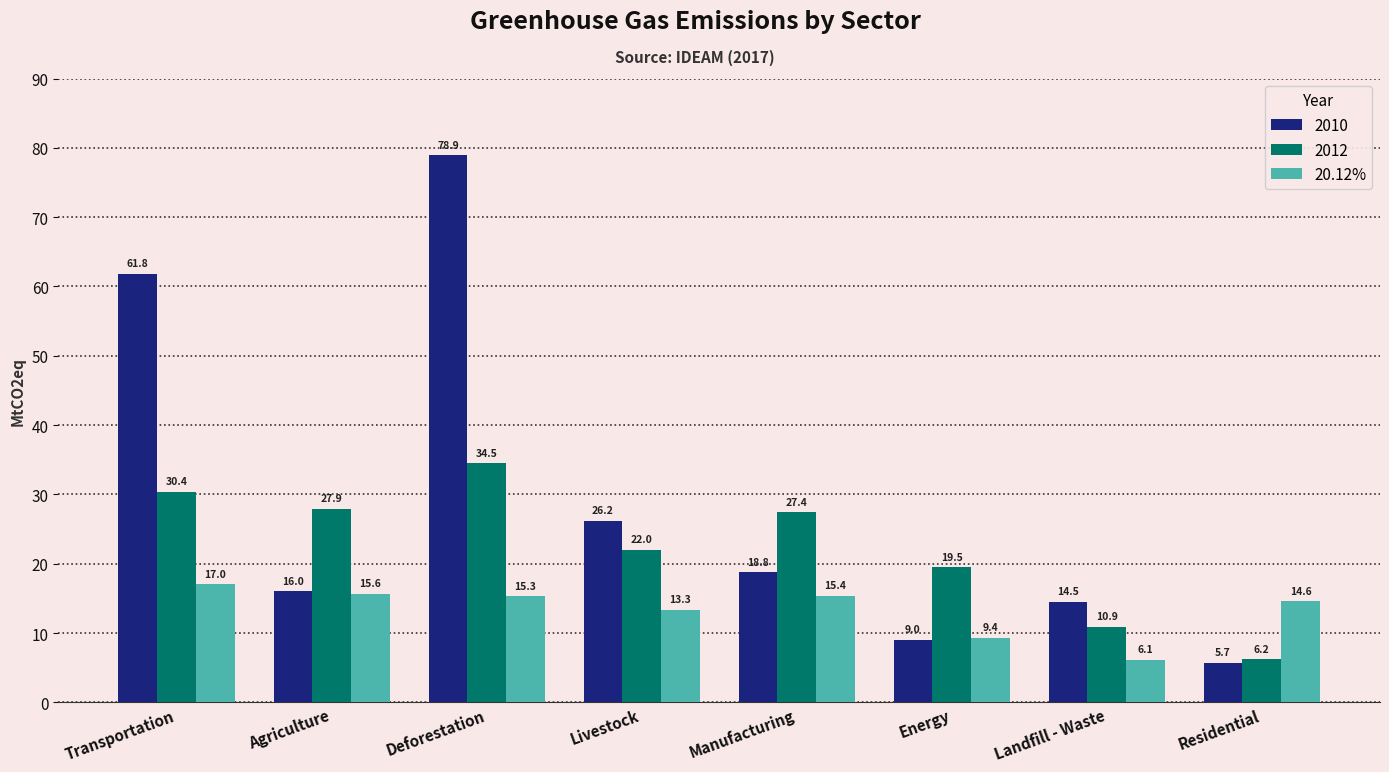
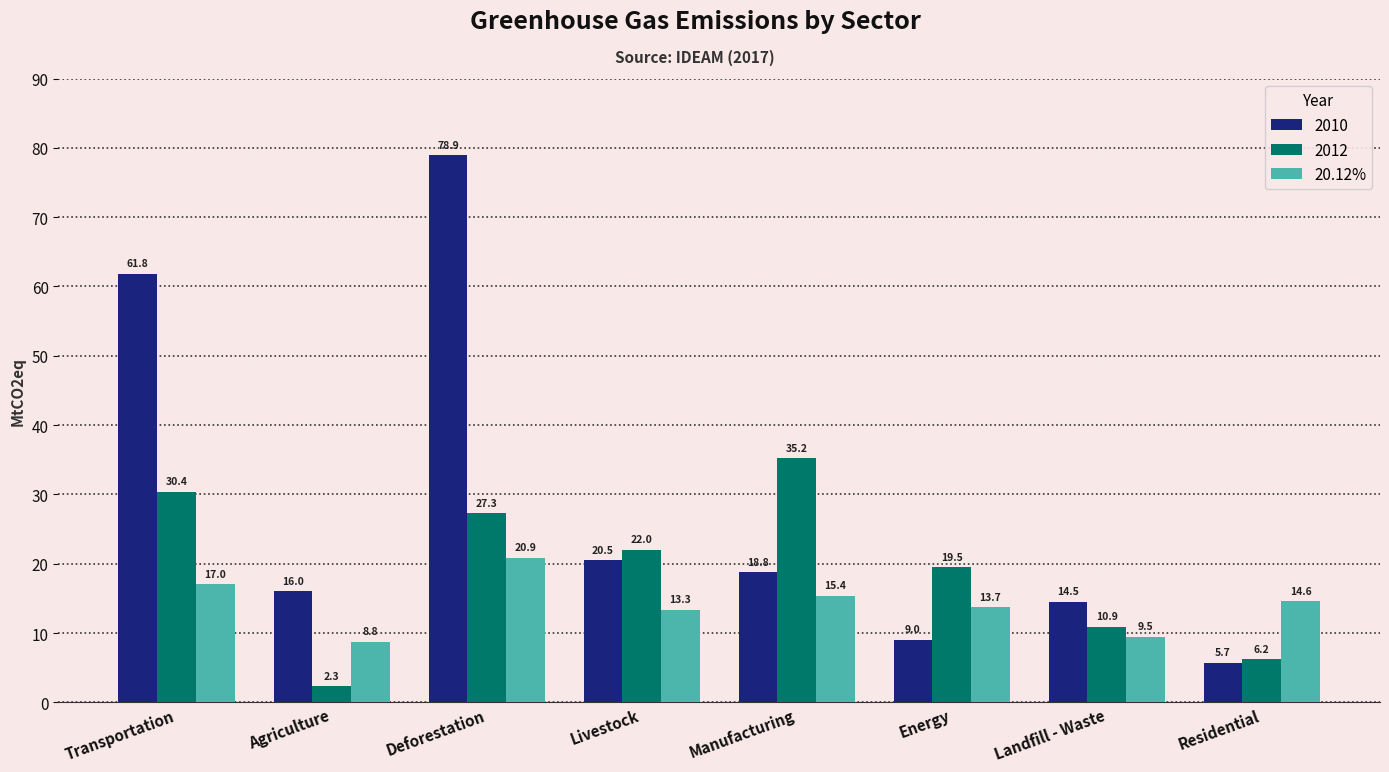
2012, Agriculture: 27.9 -> 2.3
20.12%, Agriculture: 15.6 -> 8.8
2012, Deforestation: 34.5 -> 27.3
20.12%, Deforestation: 15.3 -> 20.9
2010, Livestock: 26.2 -> 20.5
2012, Manufacturing: 27.4 -> 35.2
20.12%, Energy: 9.4 -> 13.7
20.12%, Landfill - Waste: 6.1 -> 9.5
